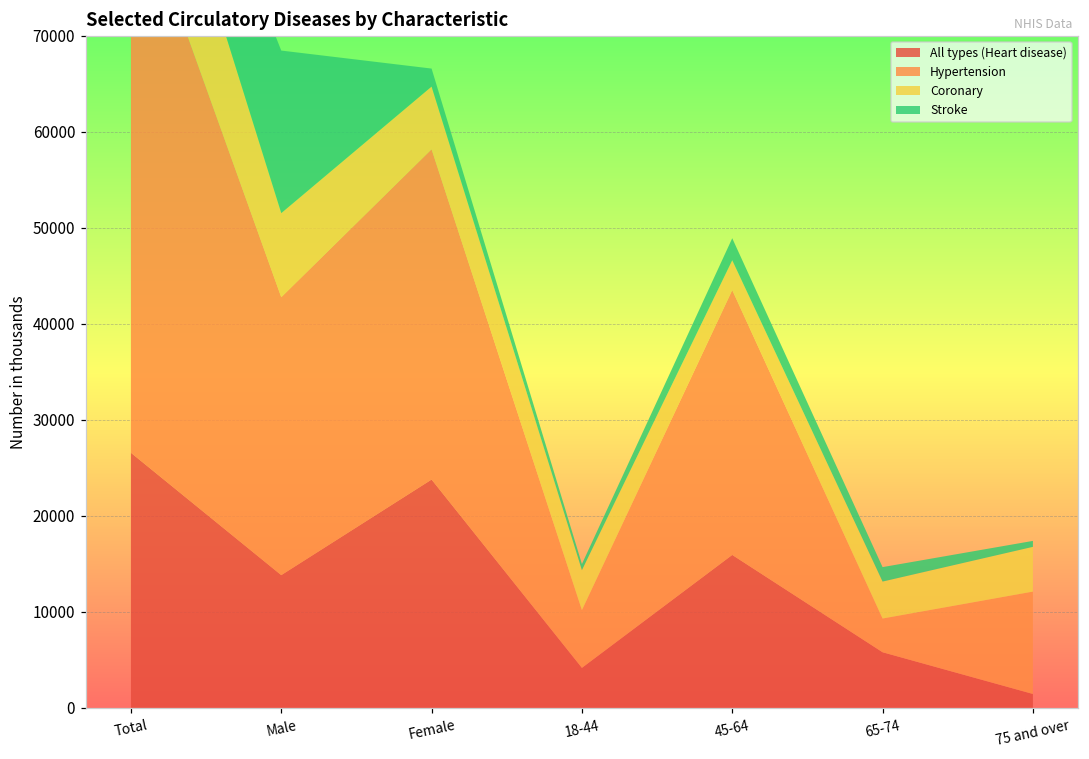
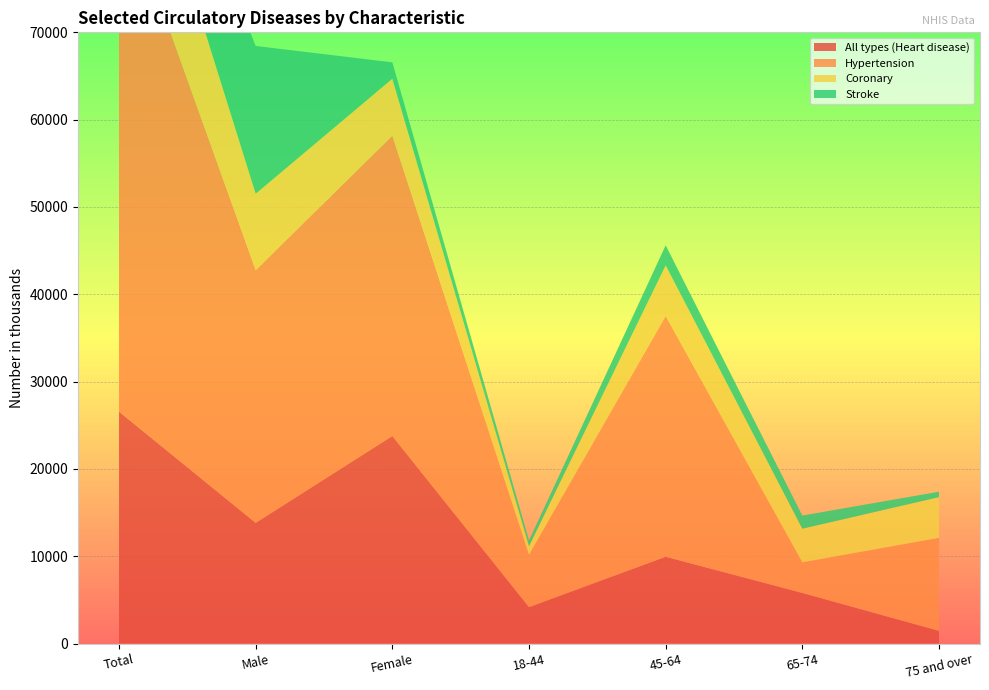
Coronary, 18-44: 4000 -> 1000
All types (Heart disease), 45-64: 16000 -> 10000
Coronary, 45-64: 3000 -> 6000
